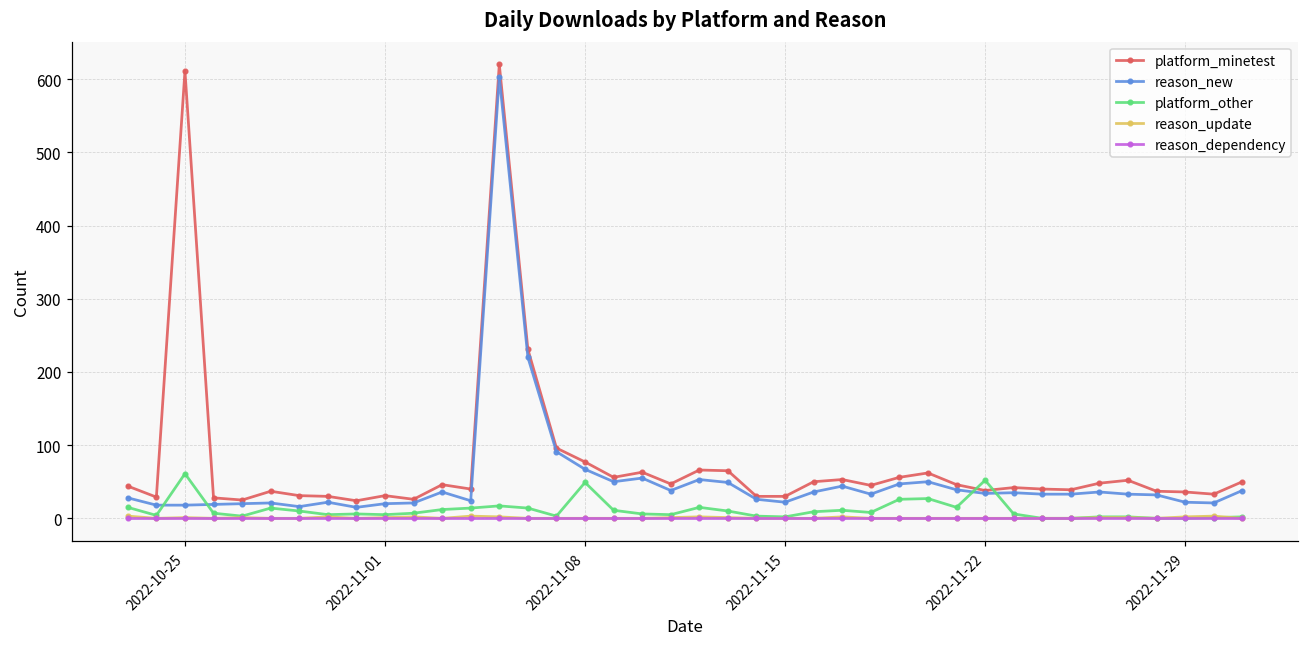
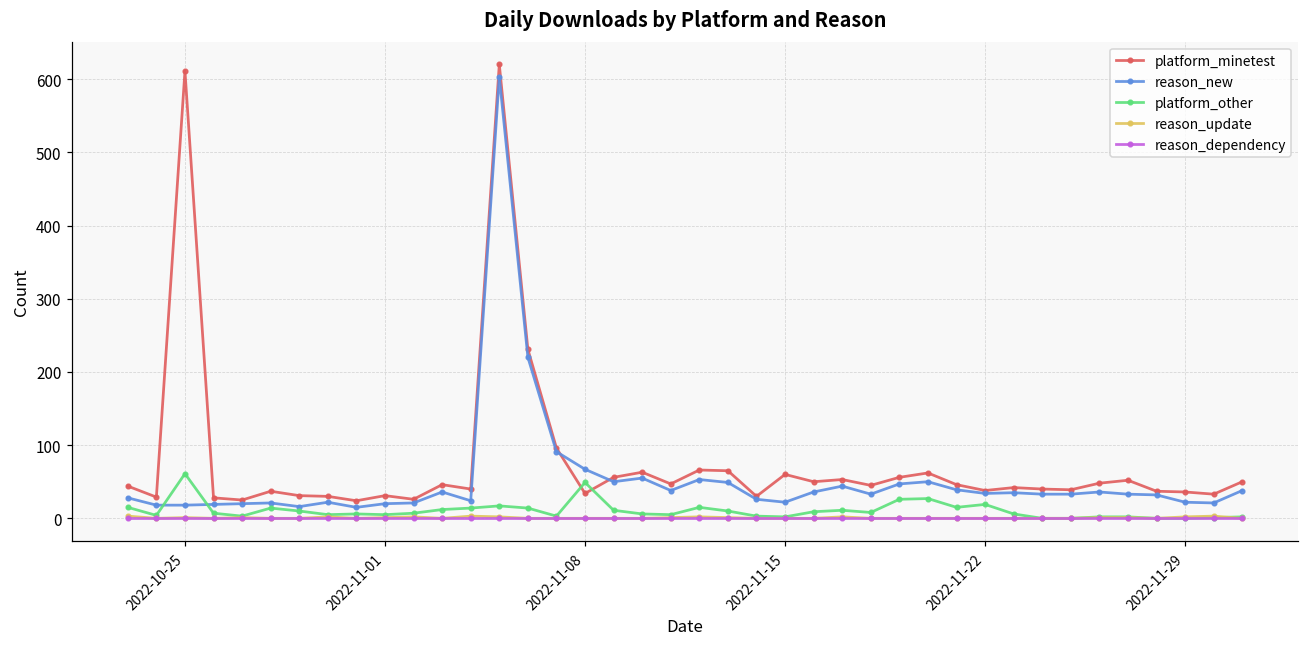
platform_minetest, 2022-11-08: 80 -> 30
platform_minetest, 2022-11-15: 30 -> 60
platform_other, 2022-11-22: 50 -> 20
